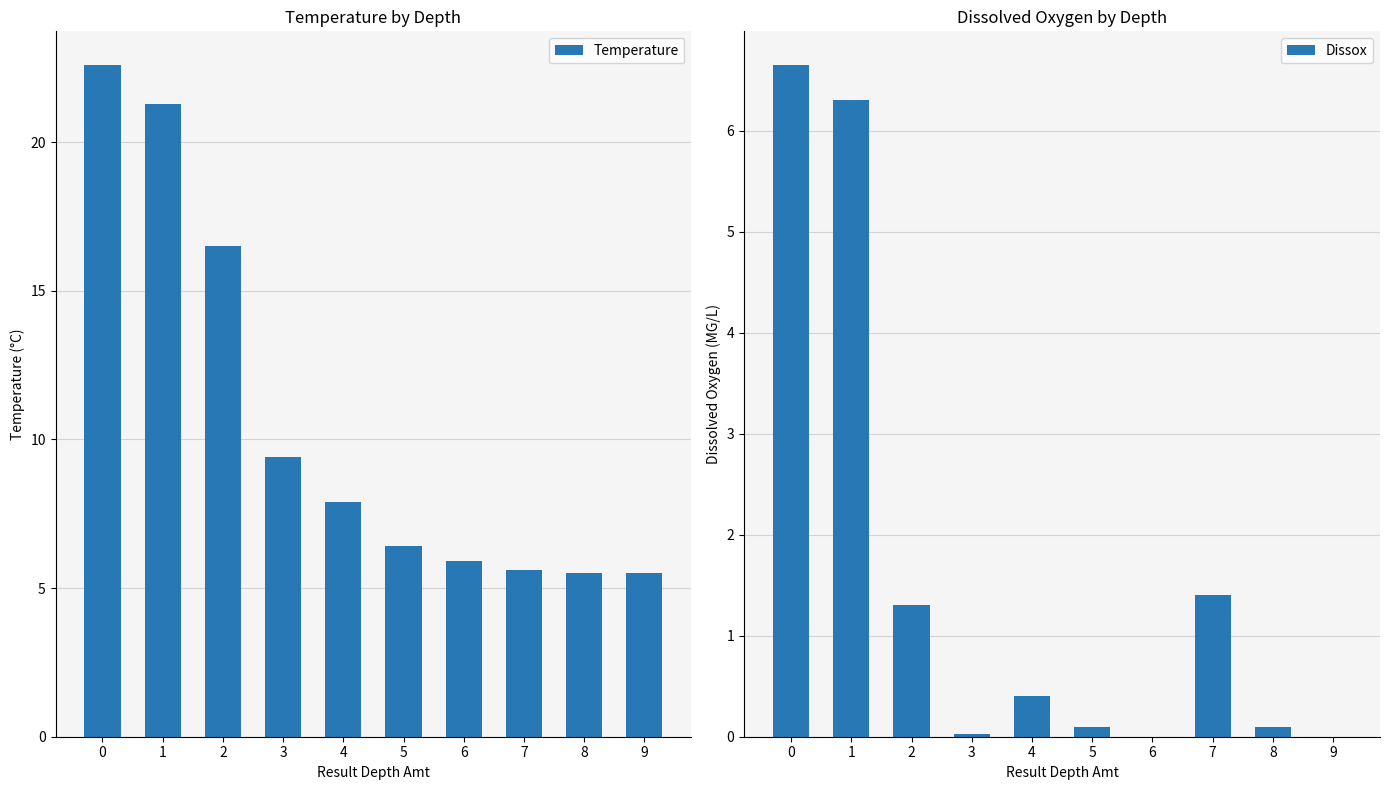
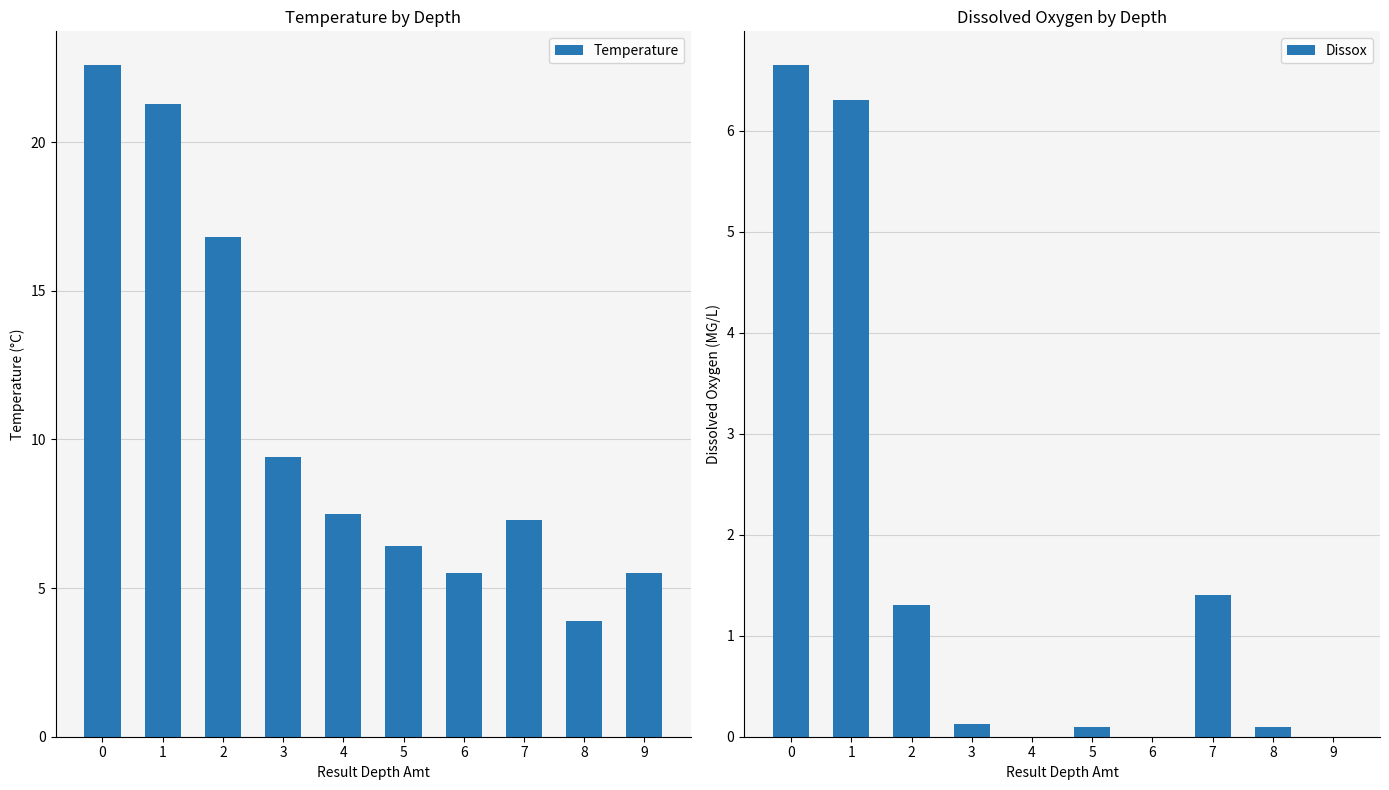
Temperature by Depth, 2: 16.5 -> 16.8
Temperature by Depth, 4: 7.9 -> 7.5
Temperature by Depth, 6: 5.9 -> 5.5
Temperature by Depth, 7: 5.6 -> 7.3
Temperature by Depth, 8: 5.5 -> 3.9
Dissolved Oxygen by Depth, 3: 0.03 -> 0.13
Dissolved Oxygen by Depth, 4: 0.4 -> 0.0
